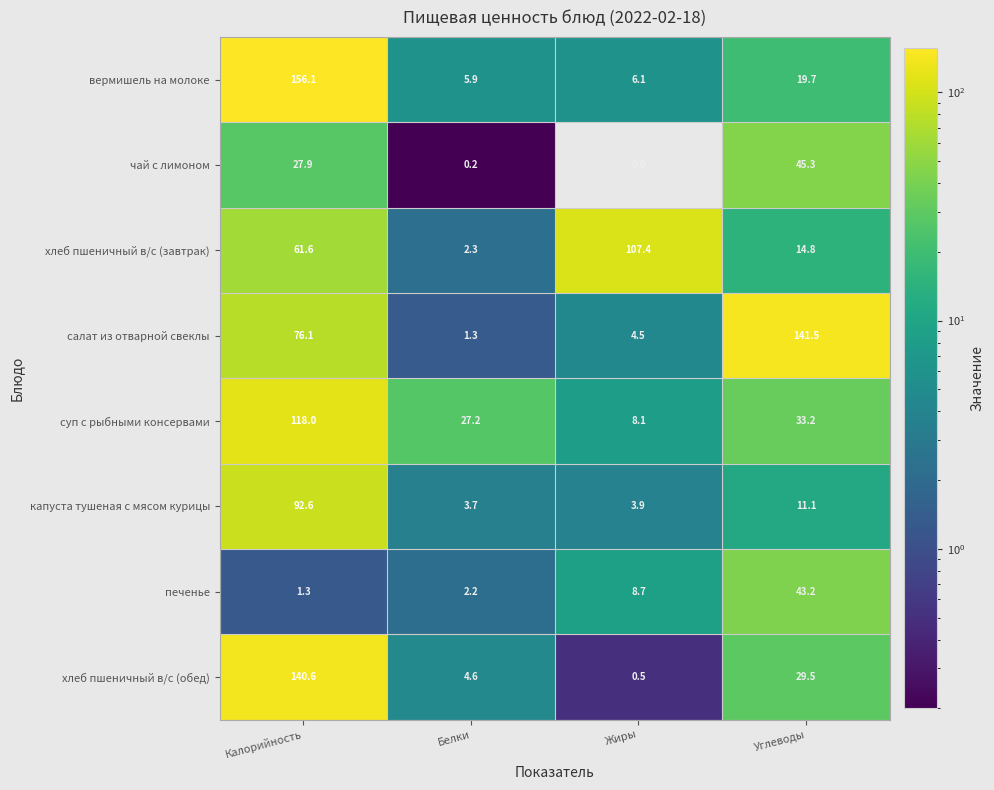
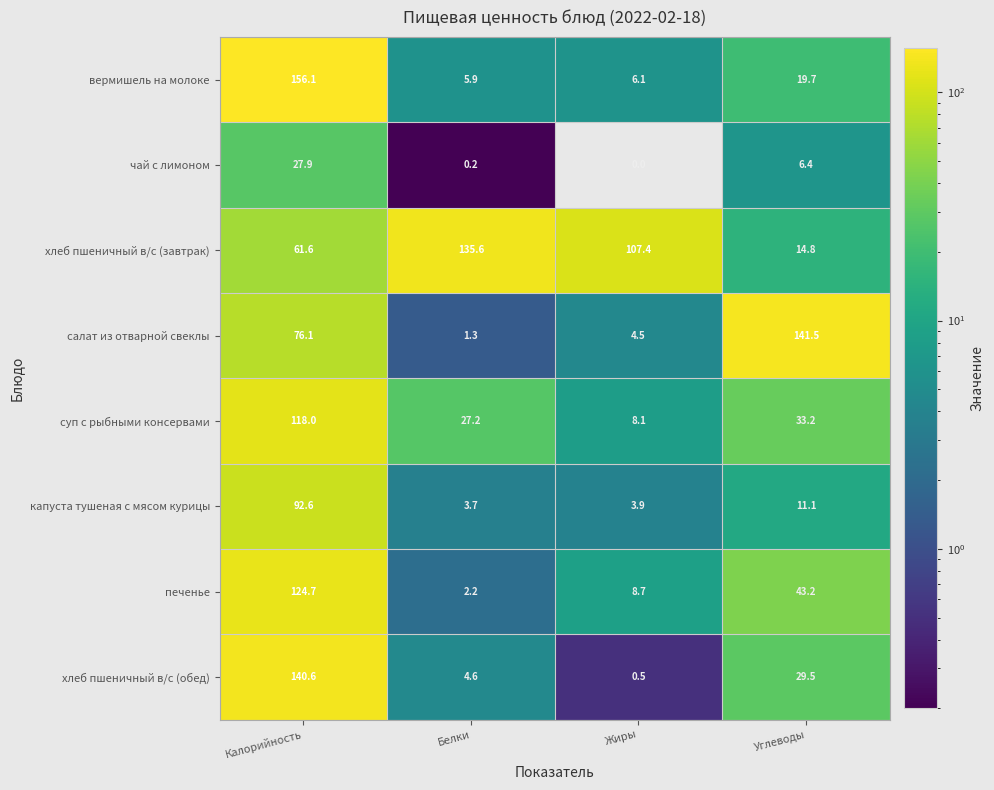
чай с лимоном, Углеводы: 45.3 -> 6.4
хлеб пшеничный в/с (завтрак), Белки: 2.3 -> 135.6
печенье, Калорийность: 1.3 -> 124.7
